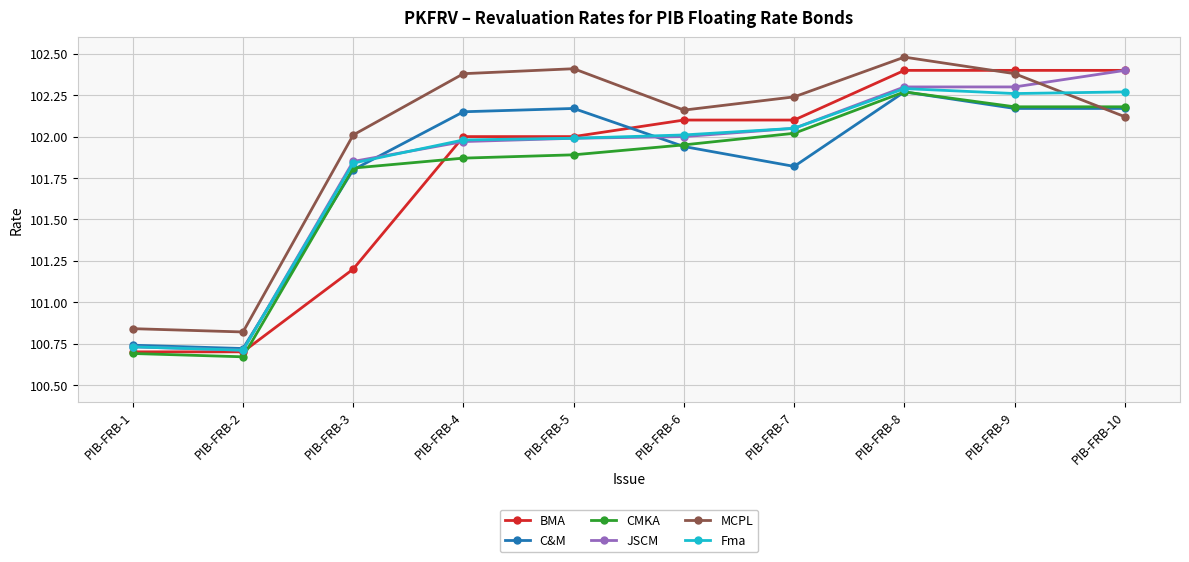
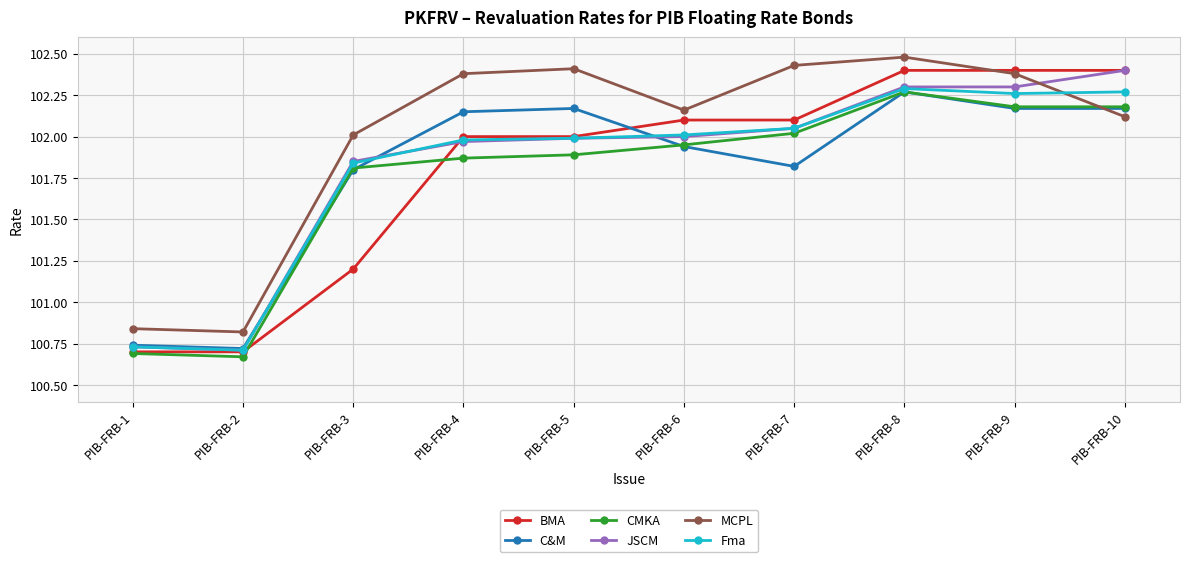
MCPL, PIB-FRB-7: 102.24 -> 102.43
